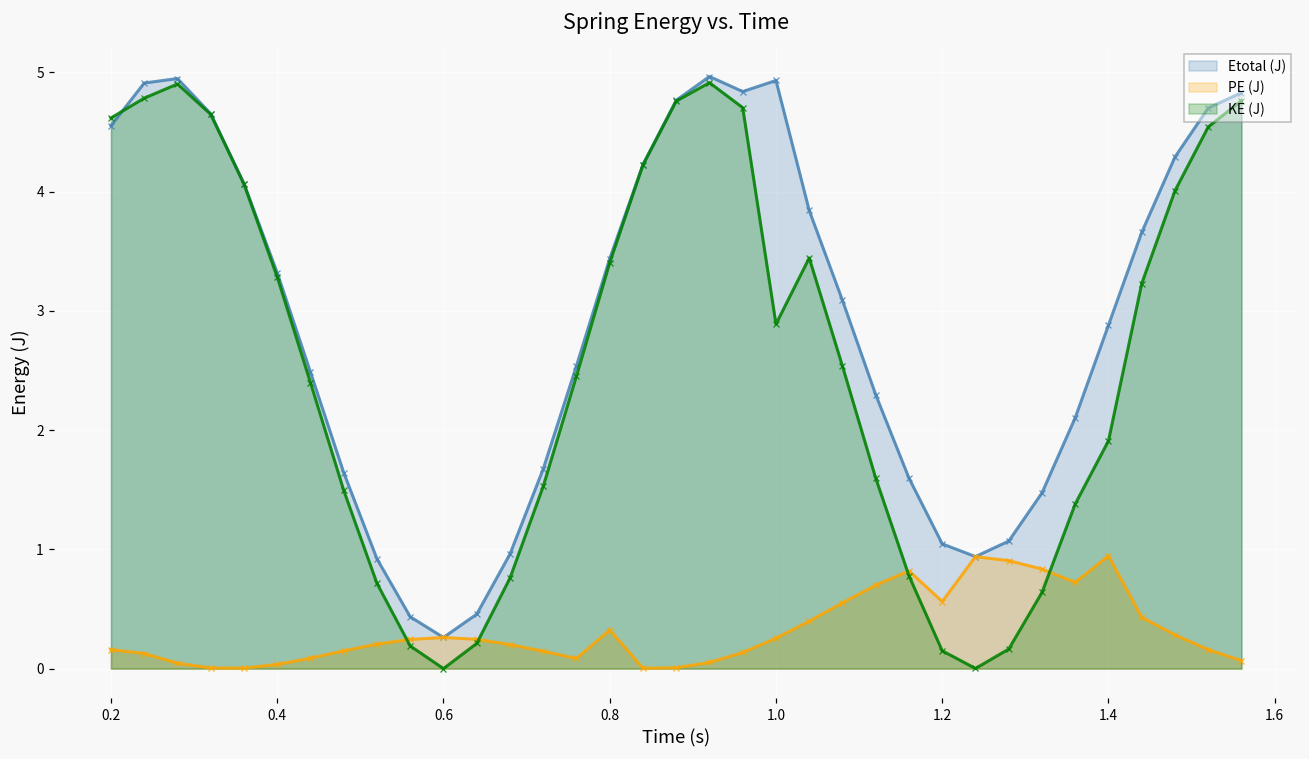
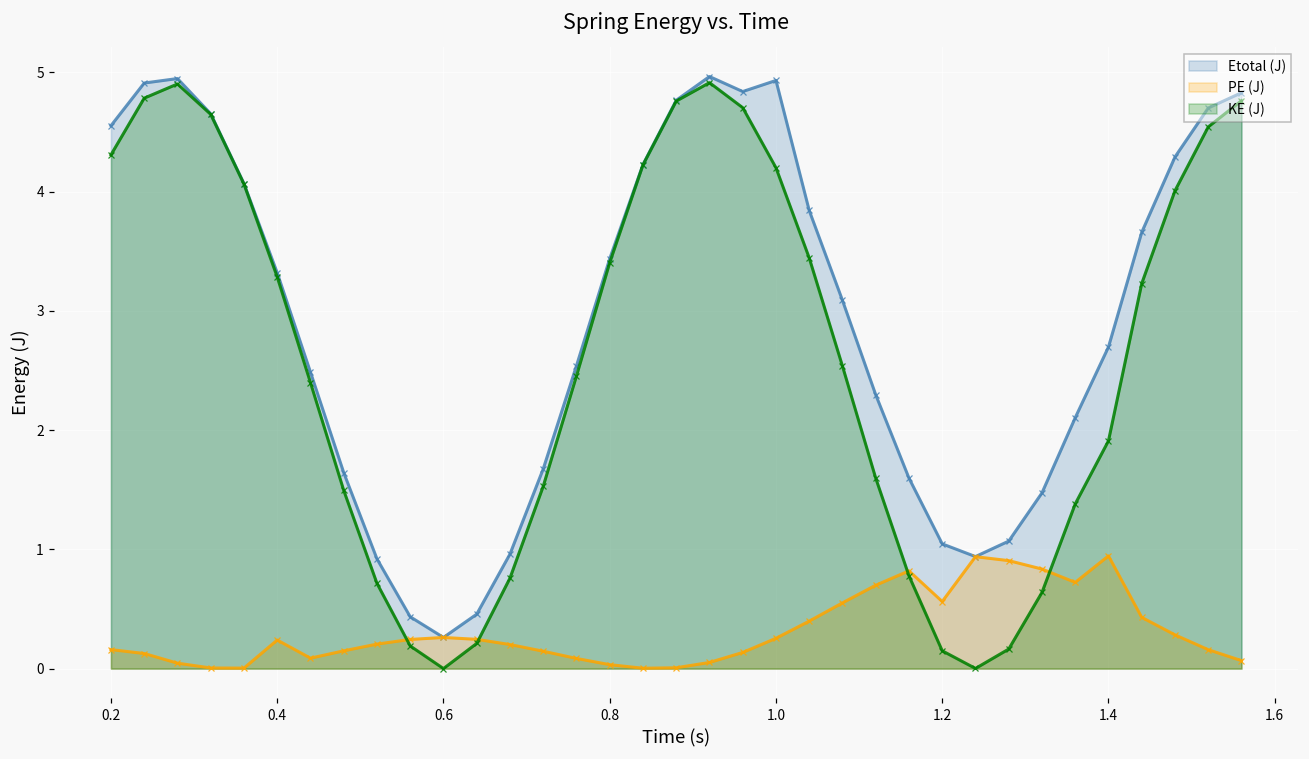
KE (J), 0.2: 4.62 -> 4.31
PE (J), 0.4: 0.03 -> 0.24
PE (J), 0.8: 0.32 -> 0.03
KE (J), 1.0: 2.89 -> 4.20
Etotal (J), 1.4: 2.88 -> 2.70
